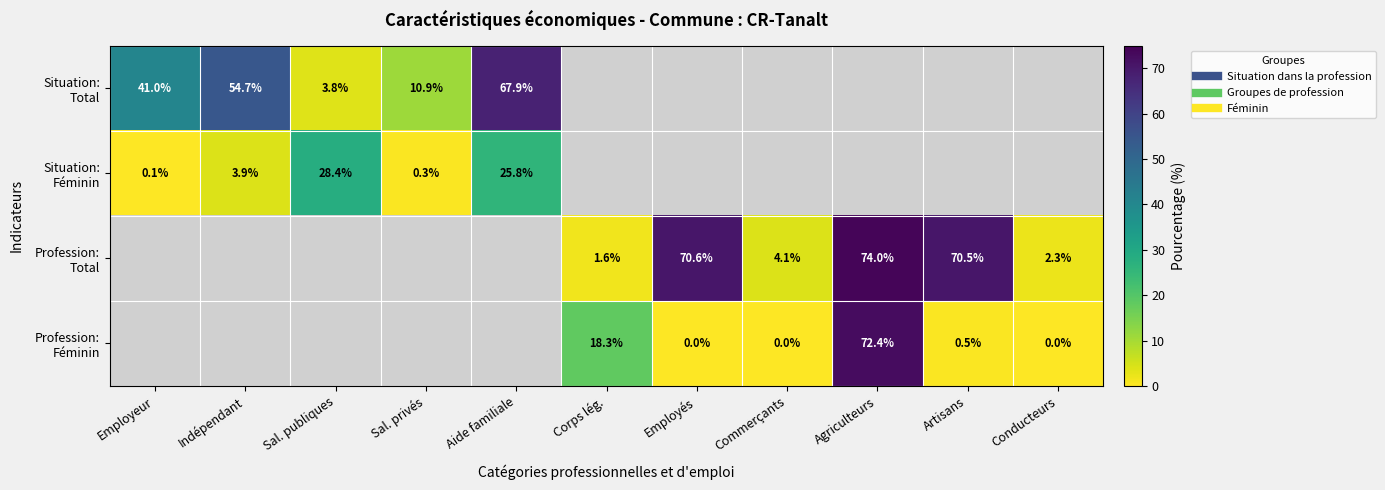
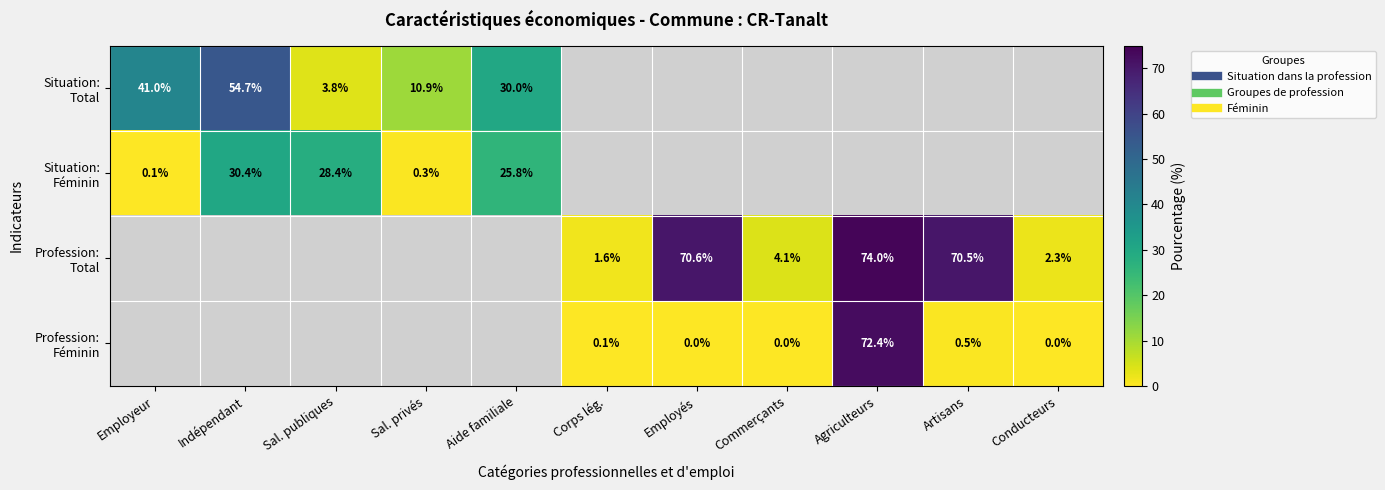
Situation: Total, Aide familiale: 67.9% -> 30.0%
Situation: Féminin, Indépendant: 3.9% -> 30.4%
Profession: Féminin, Corps lég.: 18.3% -> 0.1%
